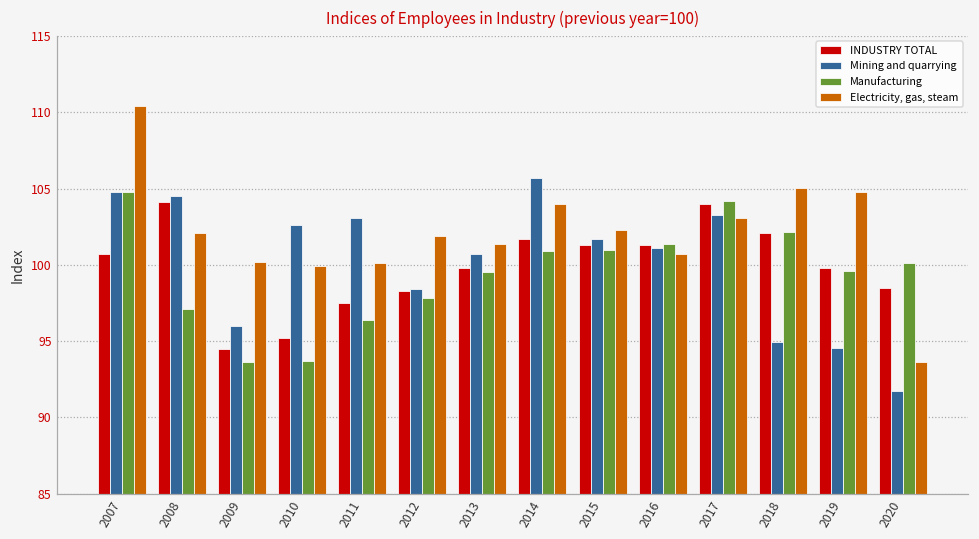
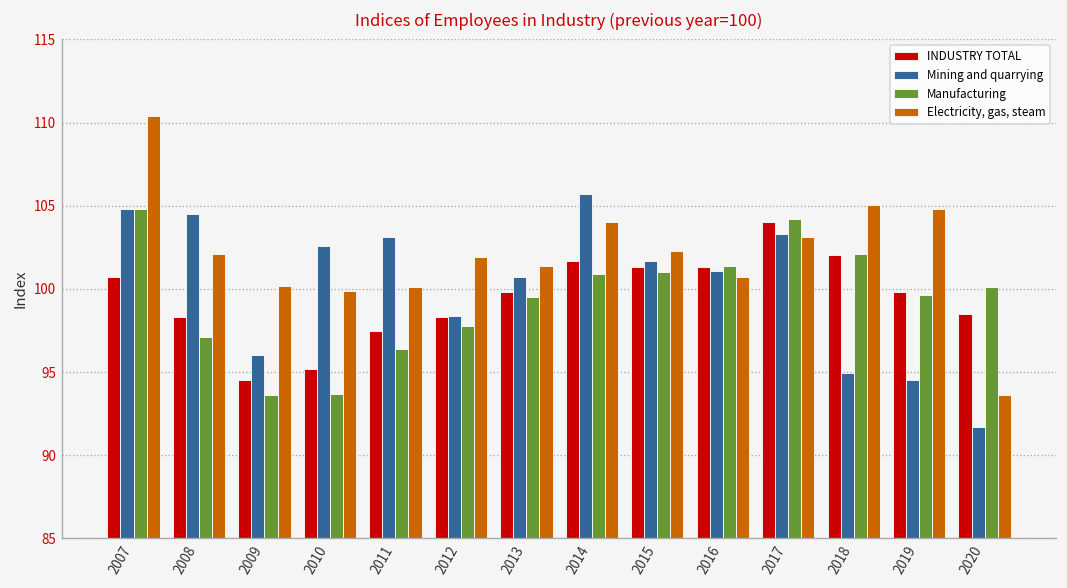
INDUSTRY TOTAL, 2008: 104.1 -> 98.3
